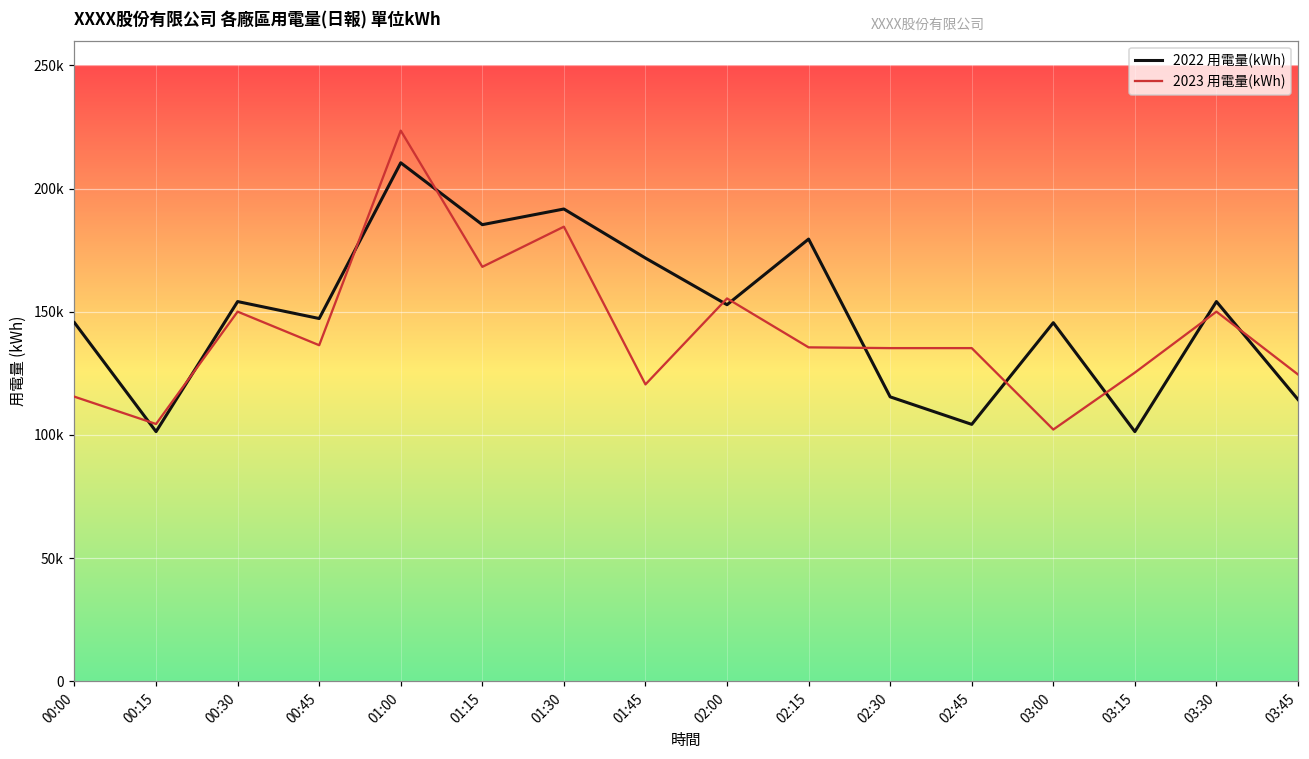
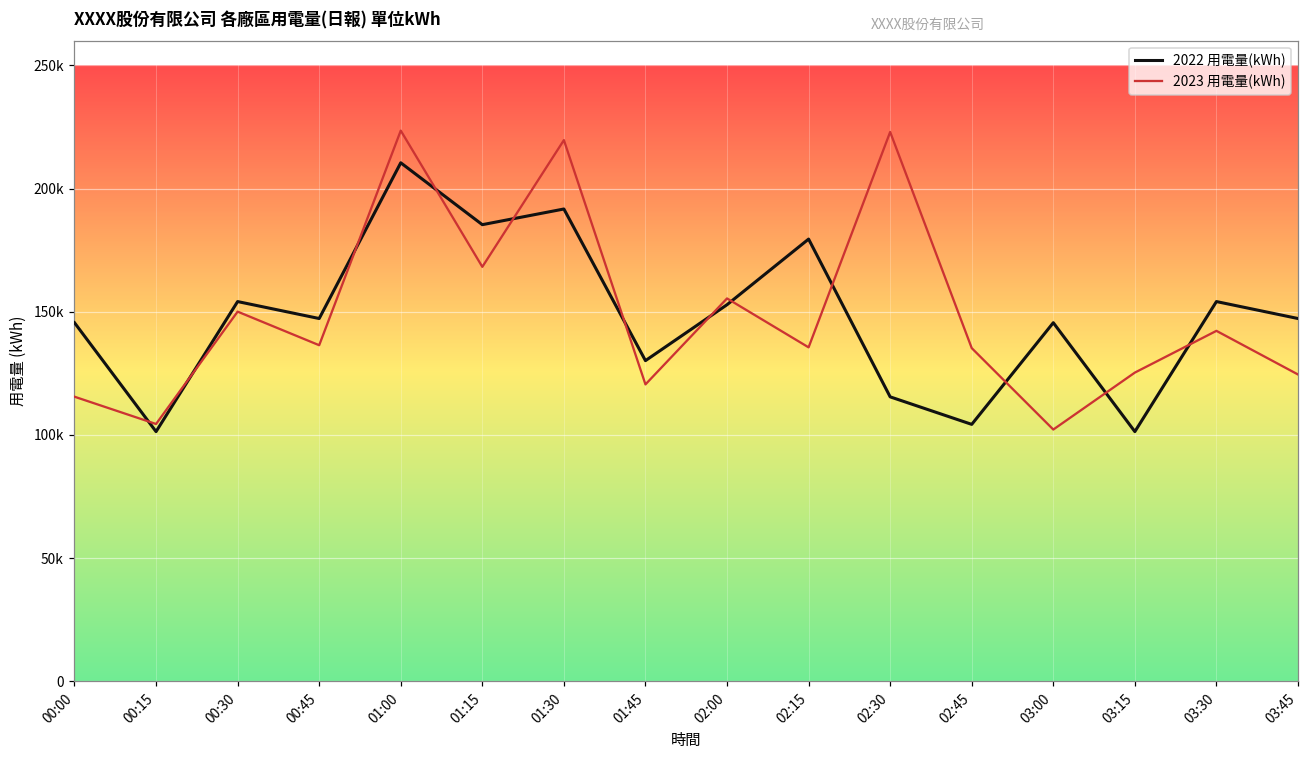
2023 用電量(kWh), 01:30: 185000 -> 220000
2022 用電量(kWh), 01:45: 172000 -> 130000
2023 用電量(kWh), 02:30: 135000 -> 223000
2023 用電量(kWh), 03:30: 150000 -> 142000
2022 用電量(kWh), 03:45: 114000 -> 147000
